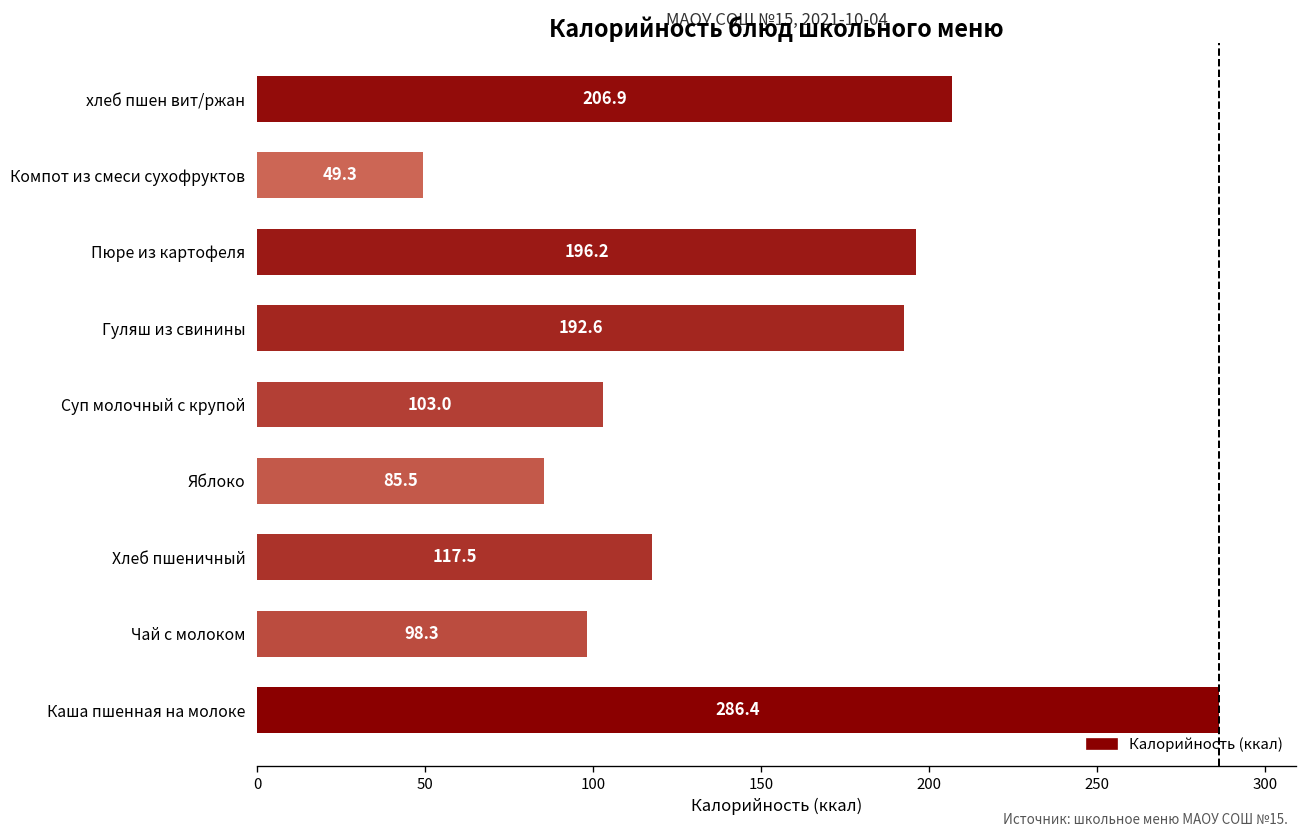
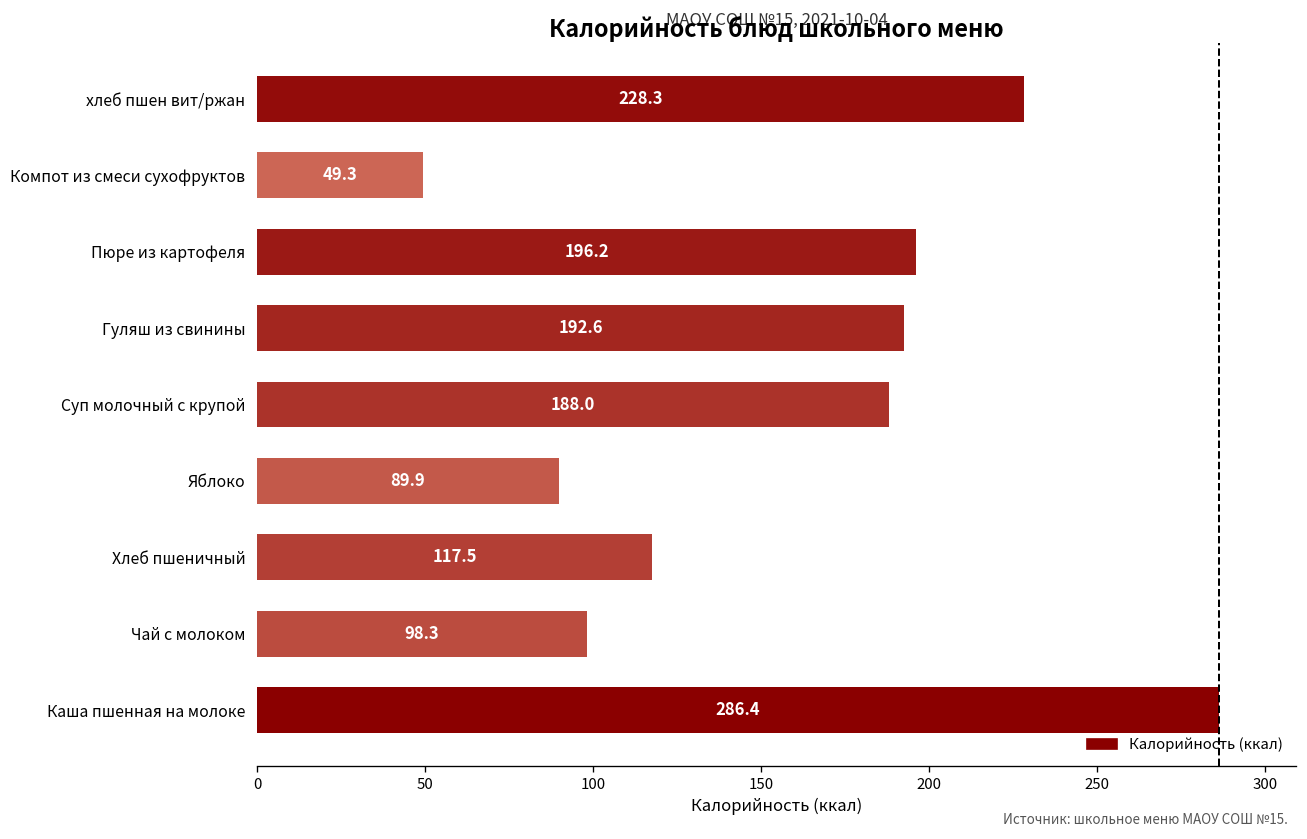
хлеб пшен вит/ржан: 206.9 -> 228.3
Суп молочный с крупой: 103.0 -> 188.0
Яблоко: 85.5 -> 89.9
